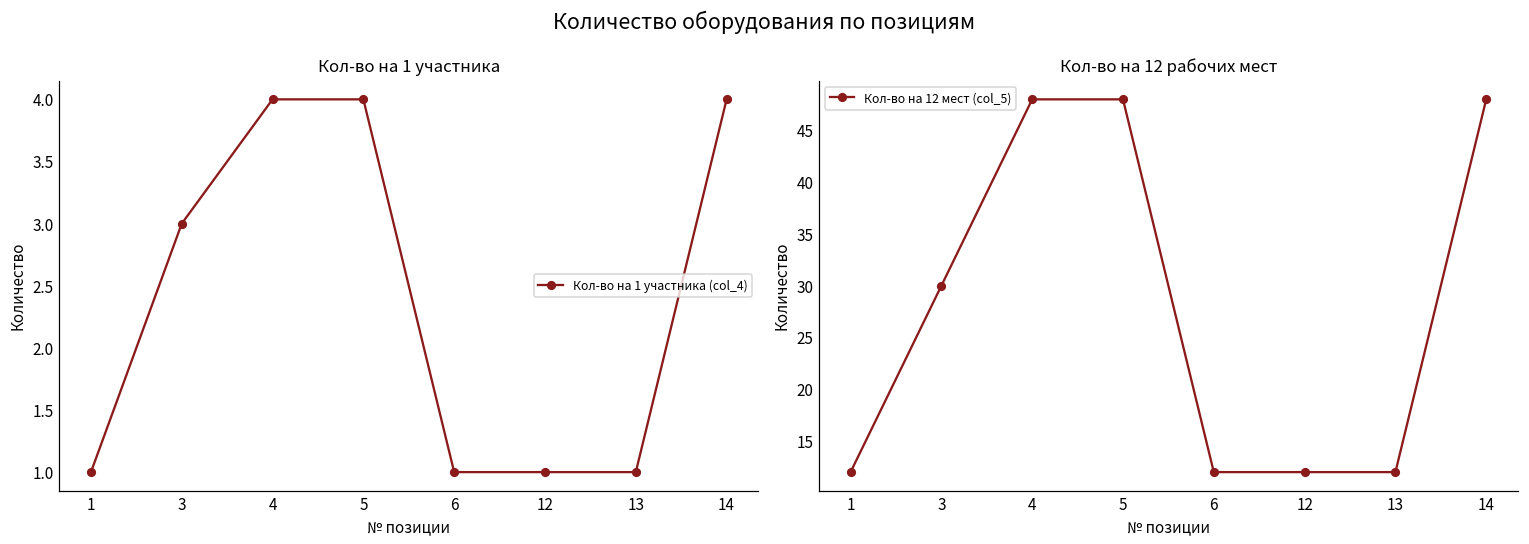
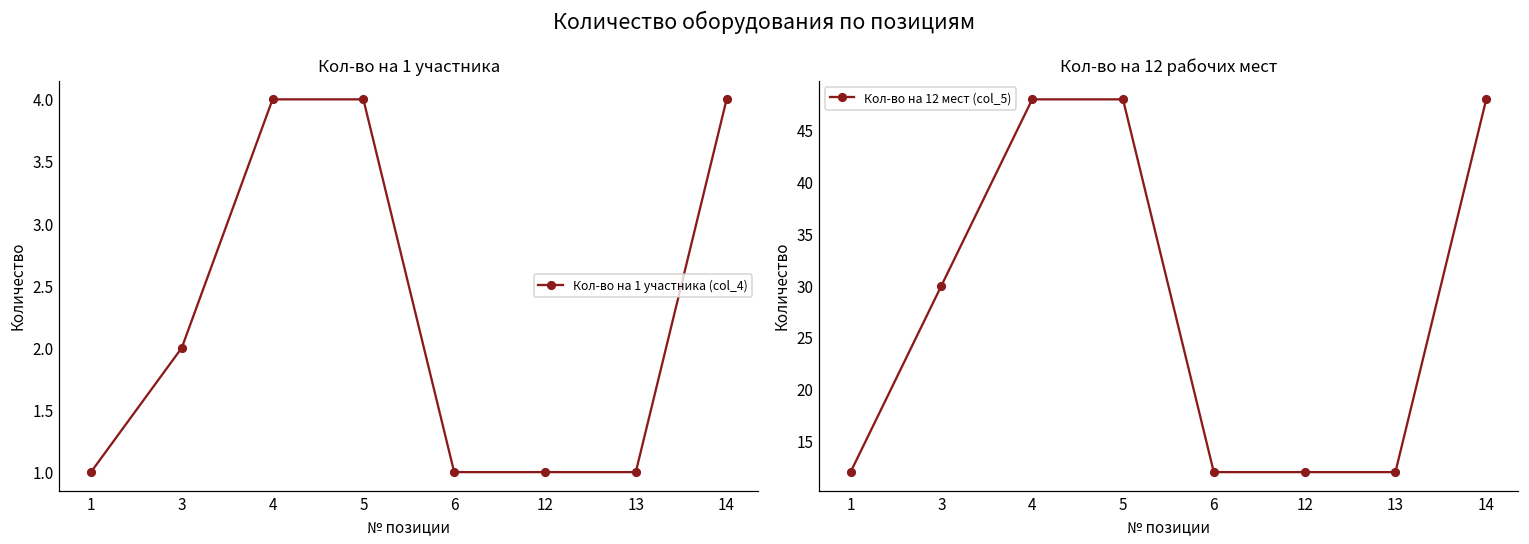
Кол-во на 1 участника, 3: 3 -> 2
